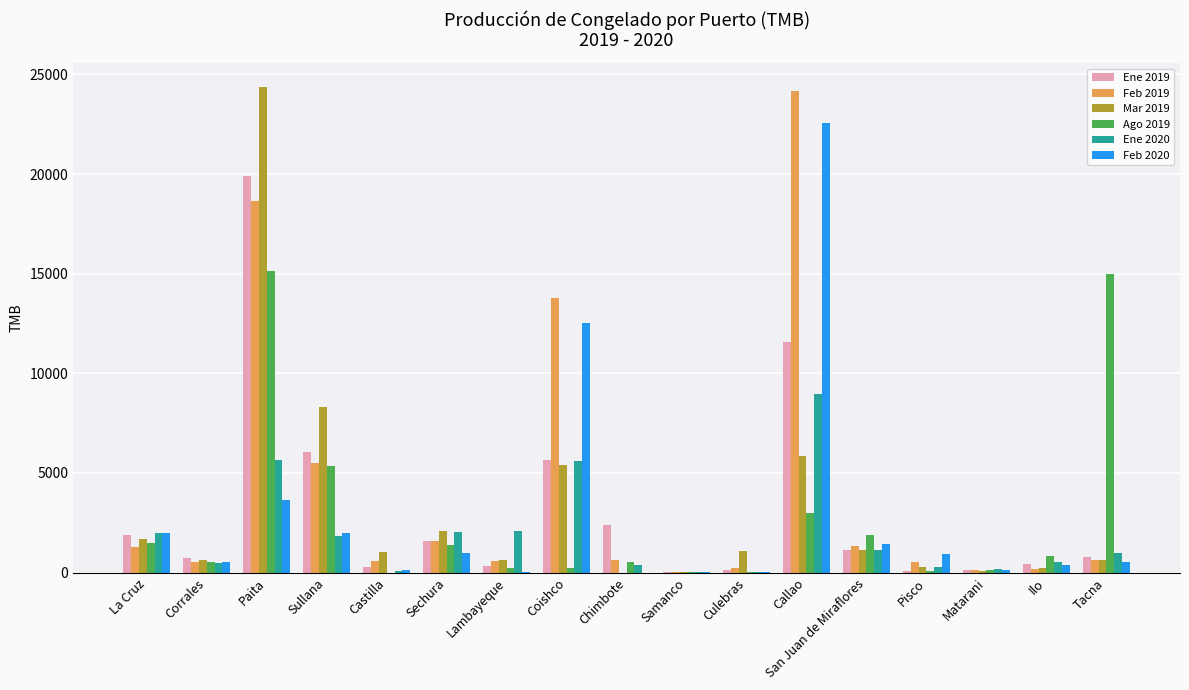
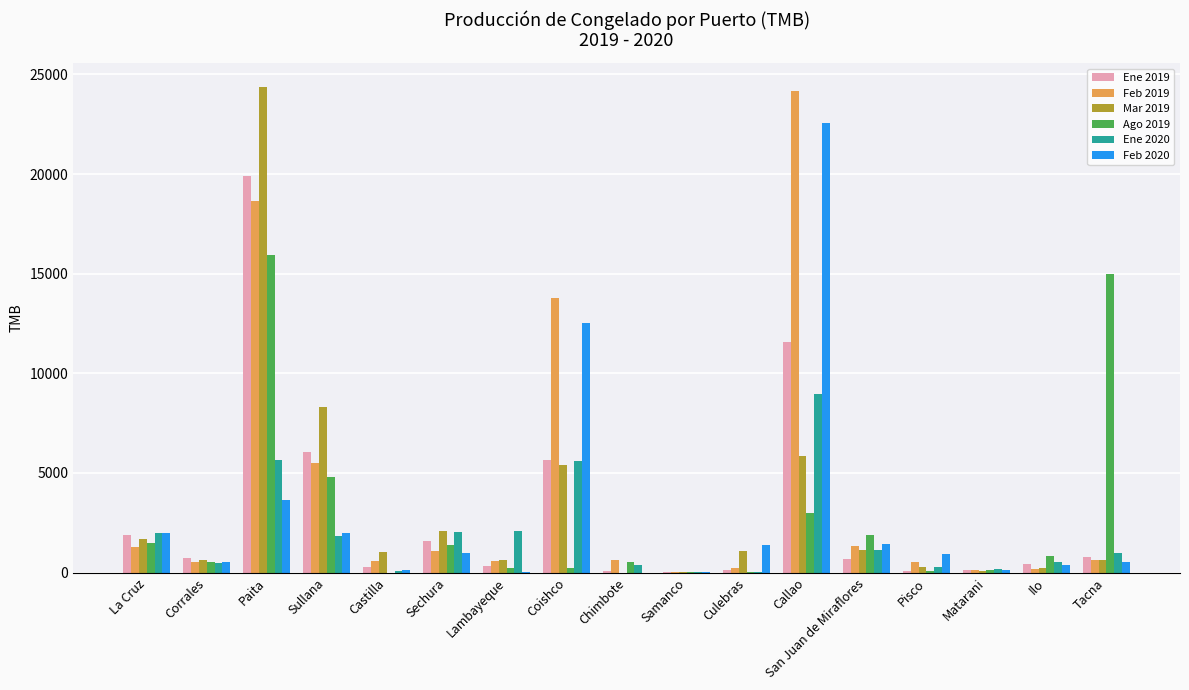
Ago 2019, Paita: 15100 -> 15900
Ago 2019, Sullana: 5300 -> 4800
Feb 2019, Sechura: 1600 -> 1100
Ene 2019, Chimbote: 2400 -> 100
Feb 2020, Culebras: 0 -> 1400
Ene 2019, San Juan de Miraflores: 1100 -> 700
